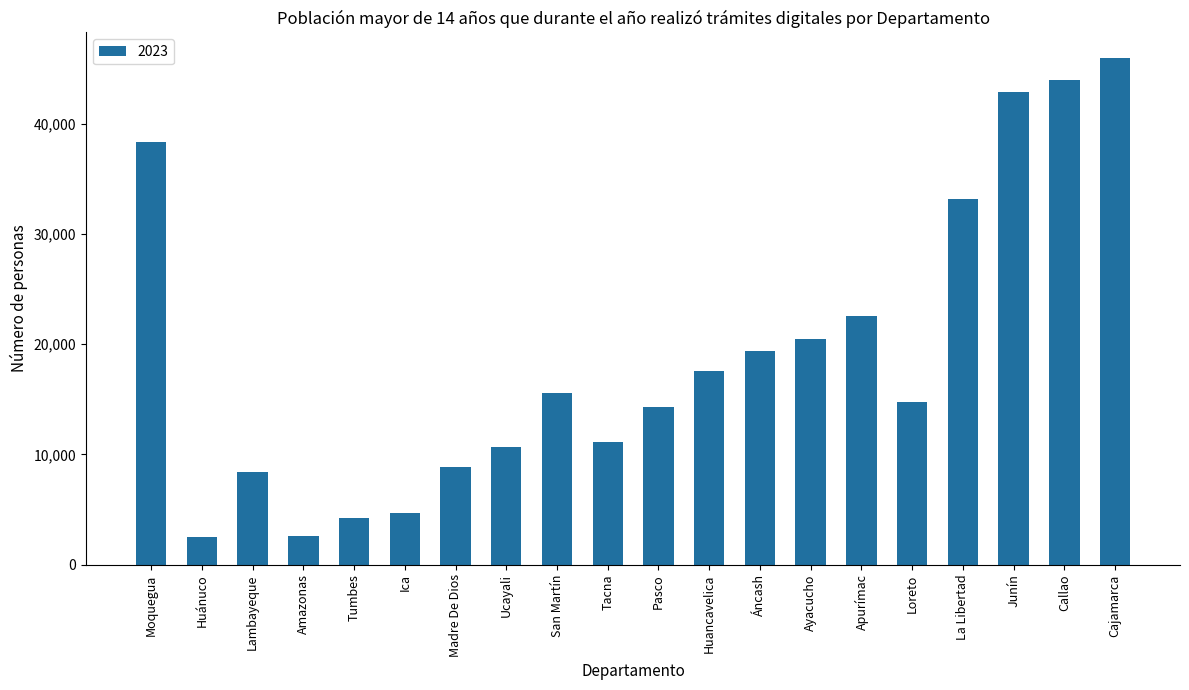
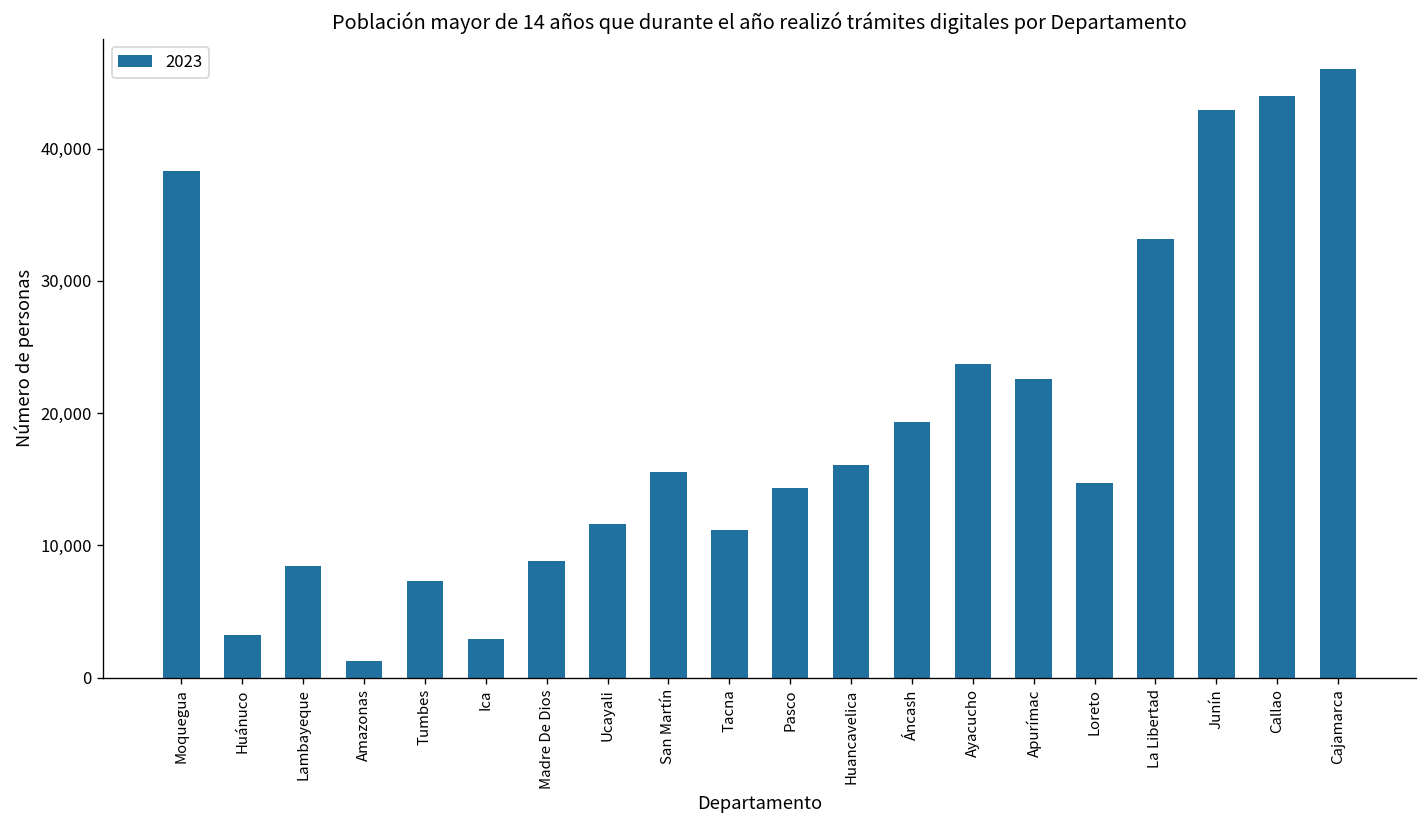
Huánuco: 2,500 -> 3,200
Amazonas: 2,600 -> 1,300
Tumbes: 4,200 -> 7,300
Ica: 4,700 -> 2,900
Ucayali: 10,700 -> 11,600
Huancavelica: 17,600 -> 16,000
Ayacucho: 20,500 -> 23,700
